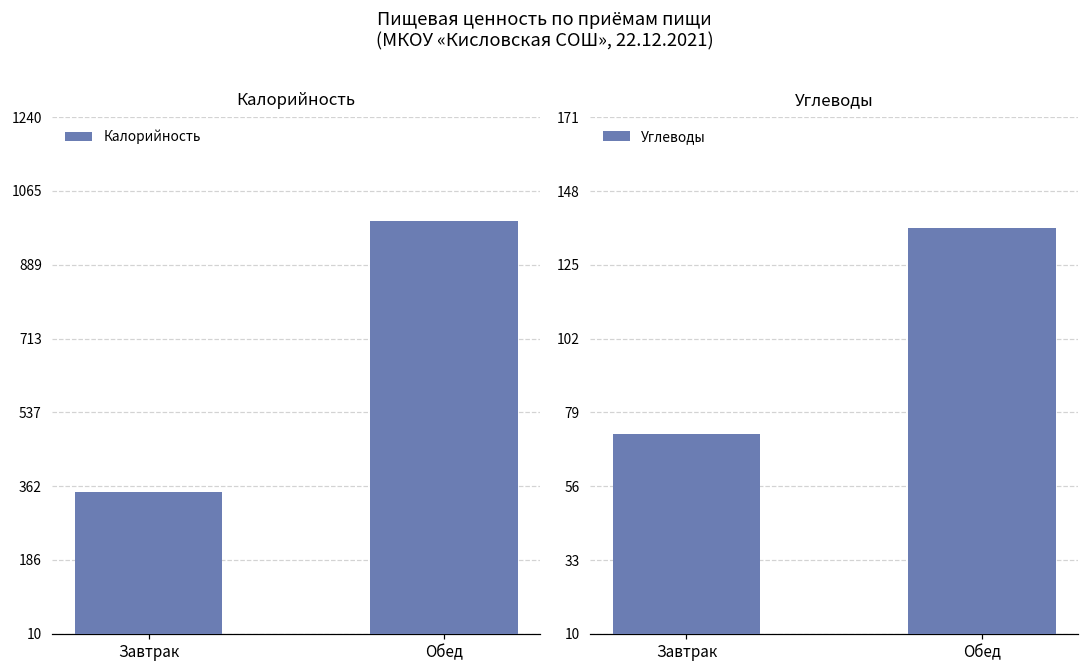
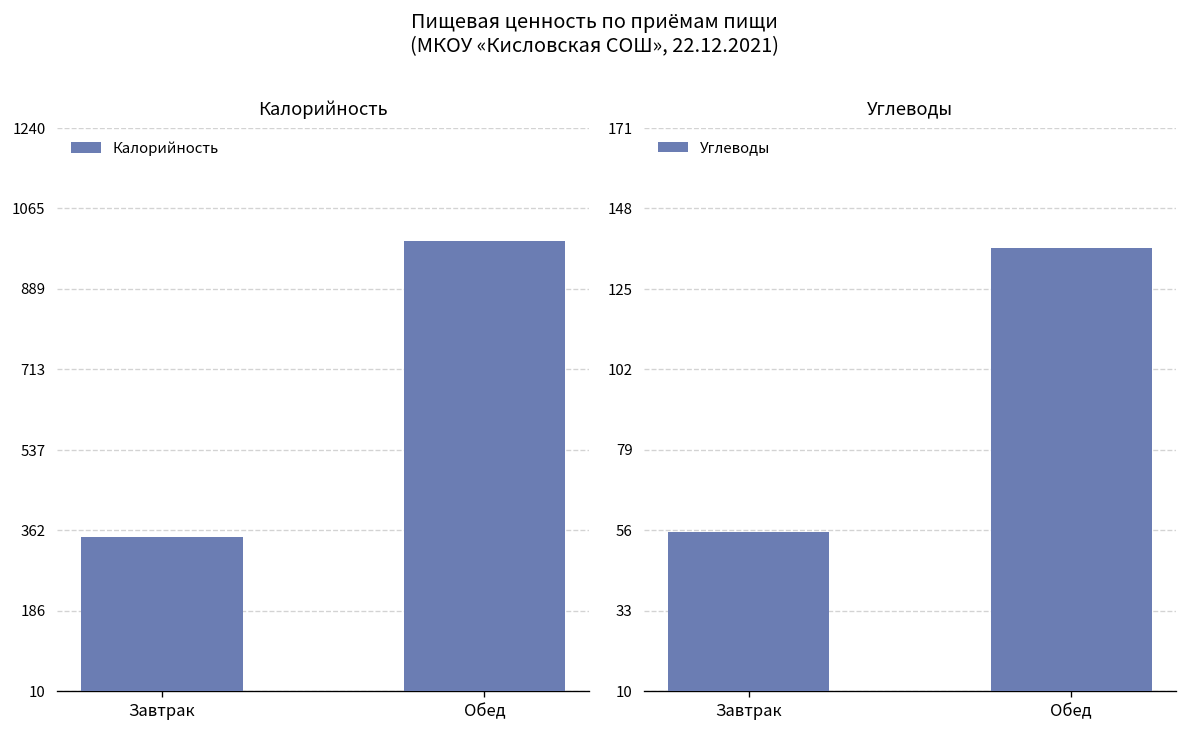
Углеводы, Завтрак: 72 -> 56
